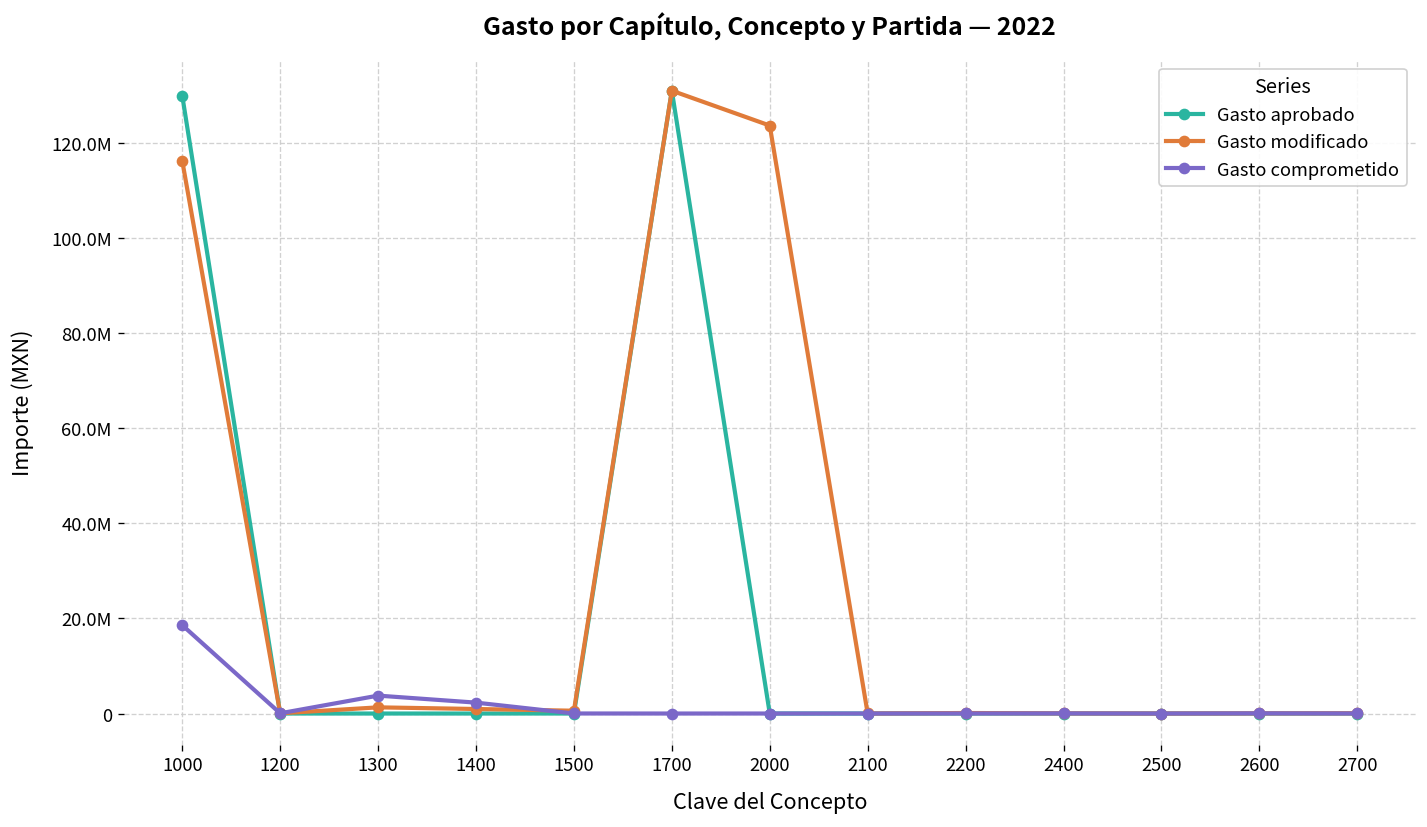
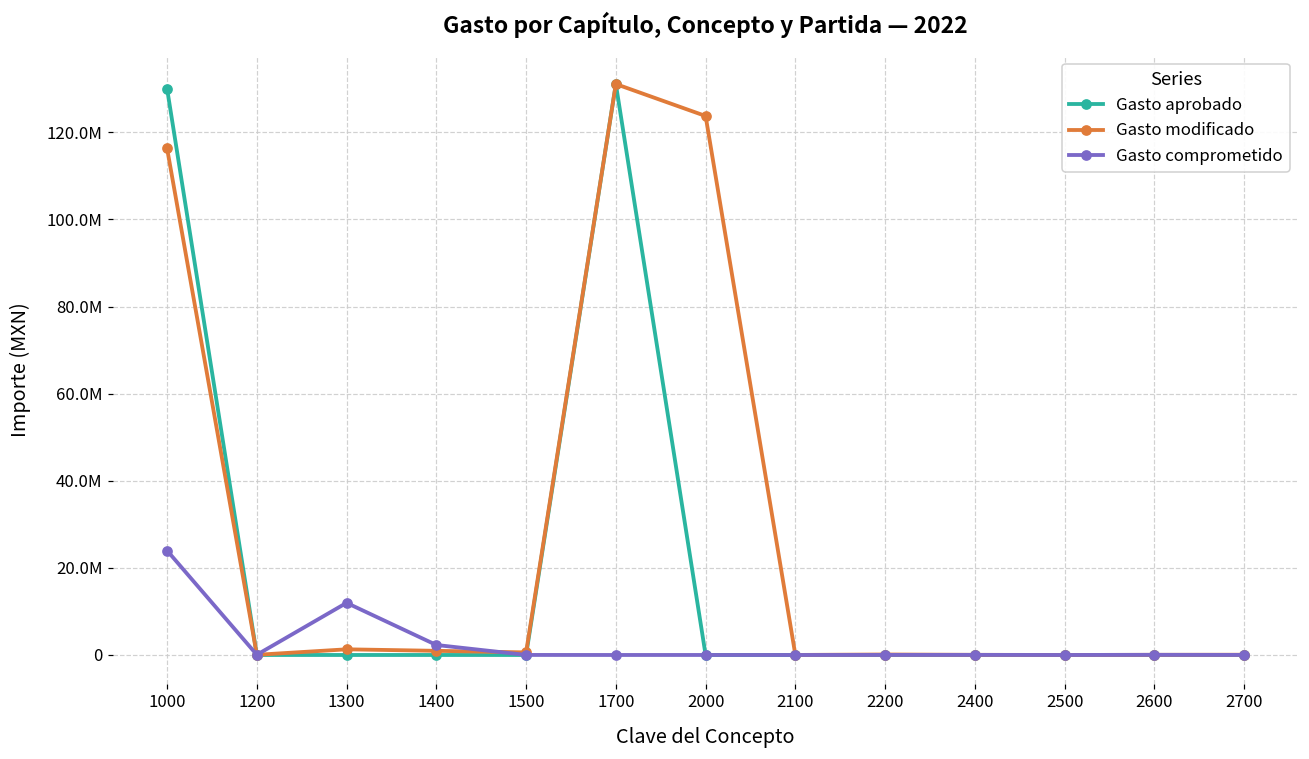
Gasto comprometido, 1000: 19000000 -> 24000000
Gasto comprometido, 1300: 4000000 -> 12000000
